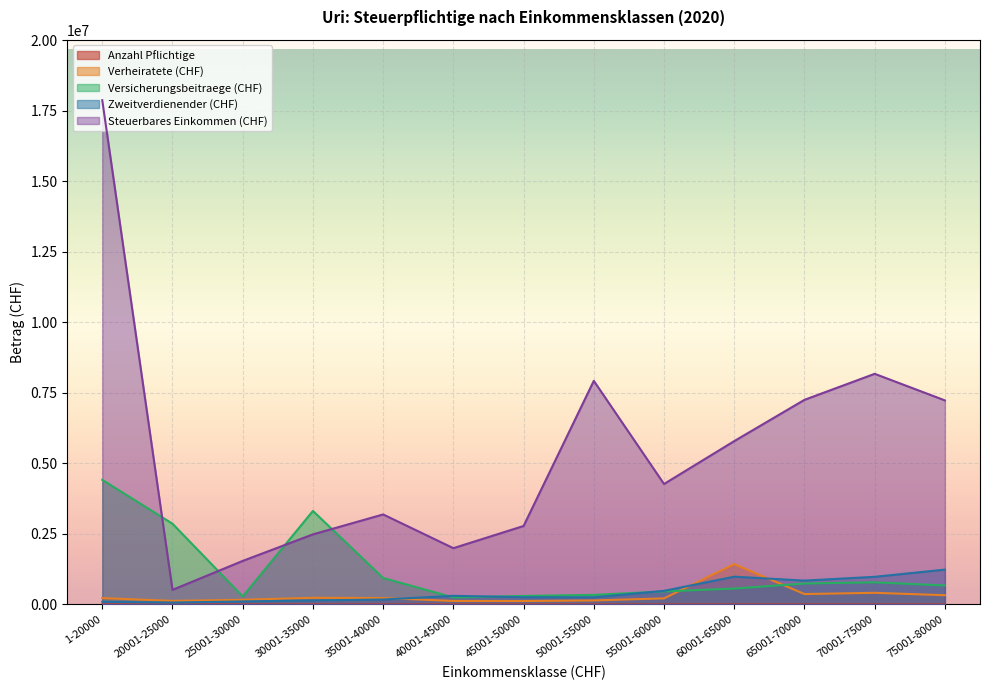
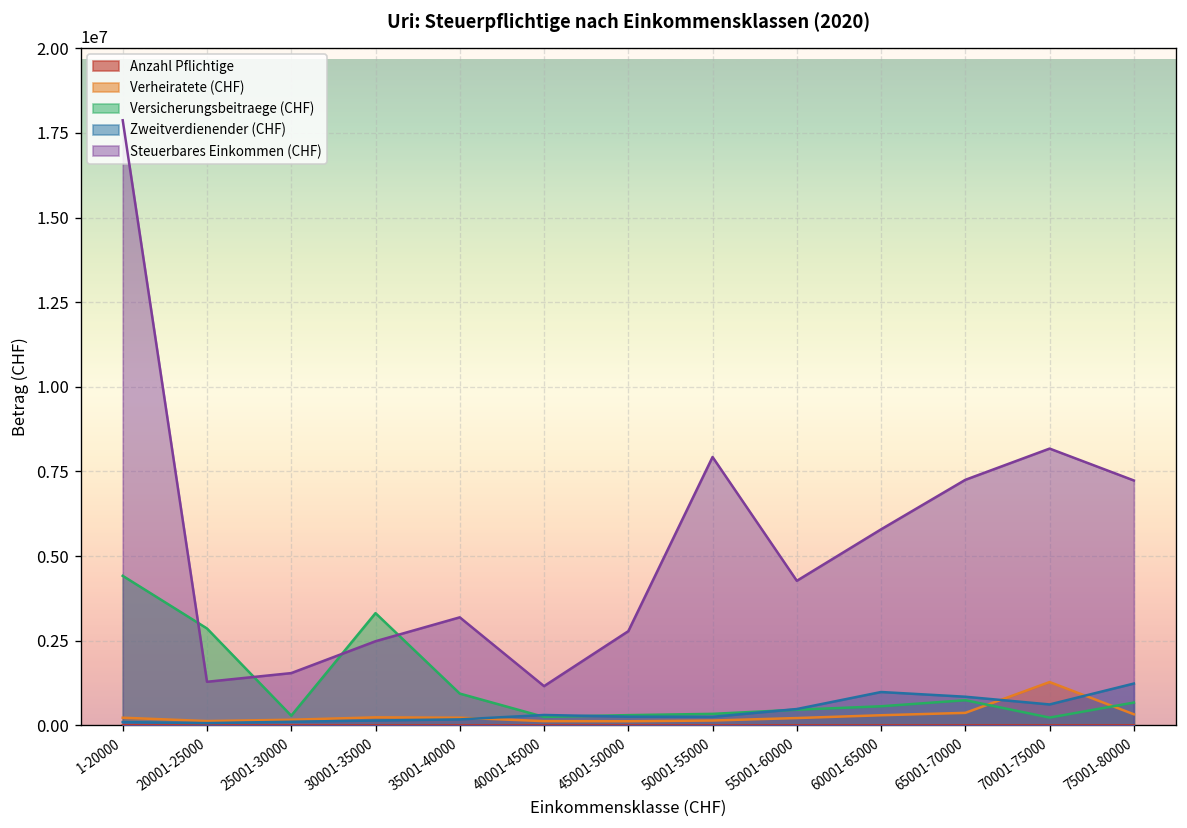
Steuerbares Einkommen (CHF), 20001-25000: 500000 -> 1300000
Steuerbares Einkommen (CHF), 40001-45000: 2000000 -> 1200000
Verheiratete (CHF), 60001-65000: 1400000 -> 300000
Verheiratete (CHF), 70001-75000: 400000 -> 1300000
Versicherungsbeitraege (CHF), 70001-75000: 800000 -> 200000
Zweitverdienender (CHF), 70001-75000: 1000000 -> 600000
